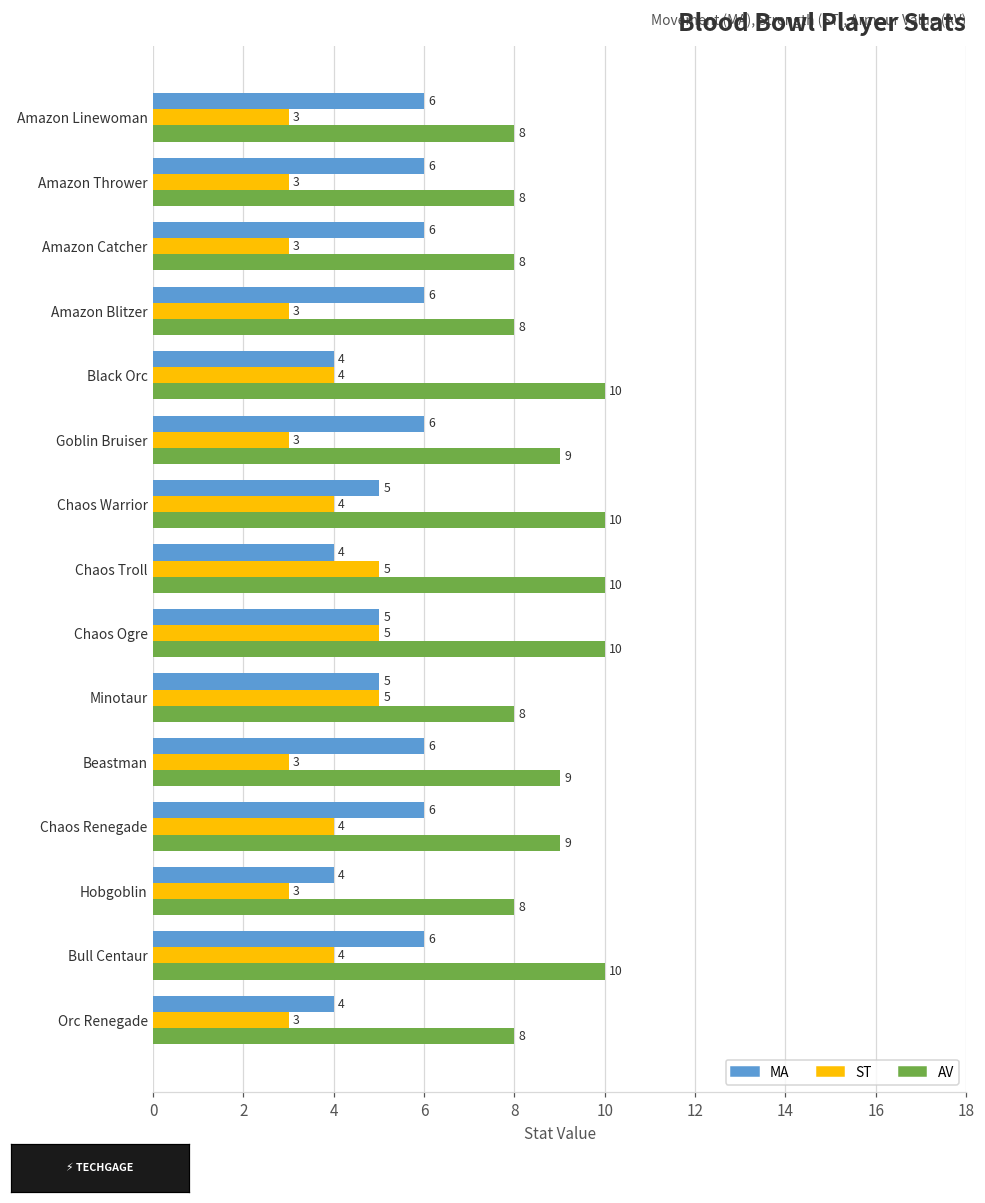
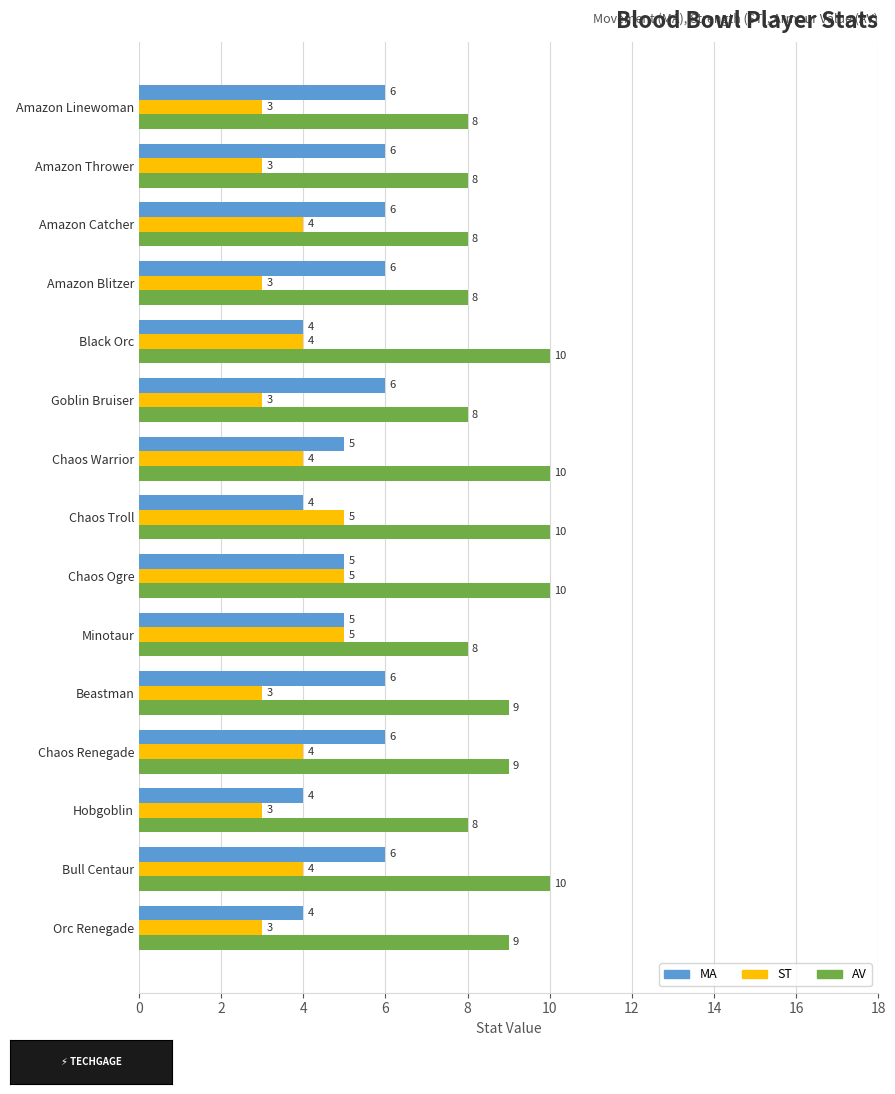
ST, Amazon Catcher: 3 -> 4
AV, Goblin Bruiser: 9 -> 8
AV, Orc Renegade: 8 -> 9
